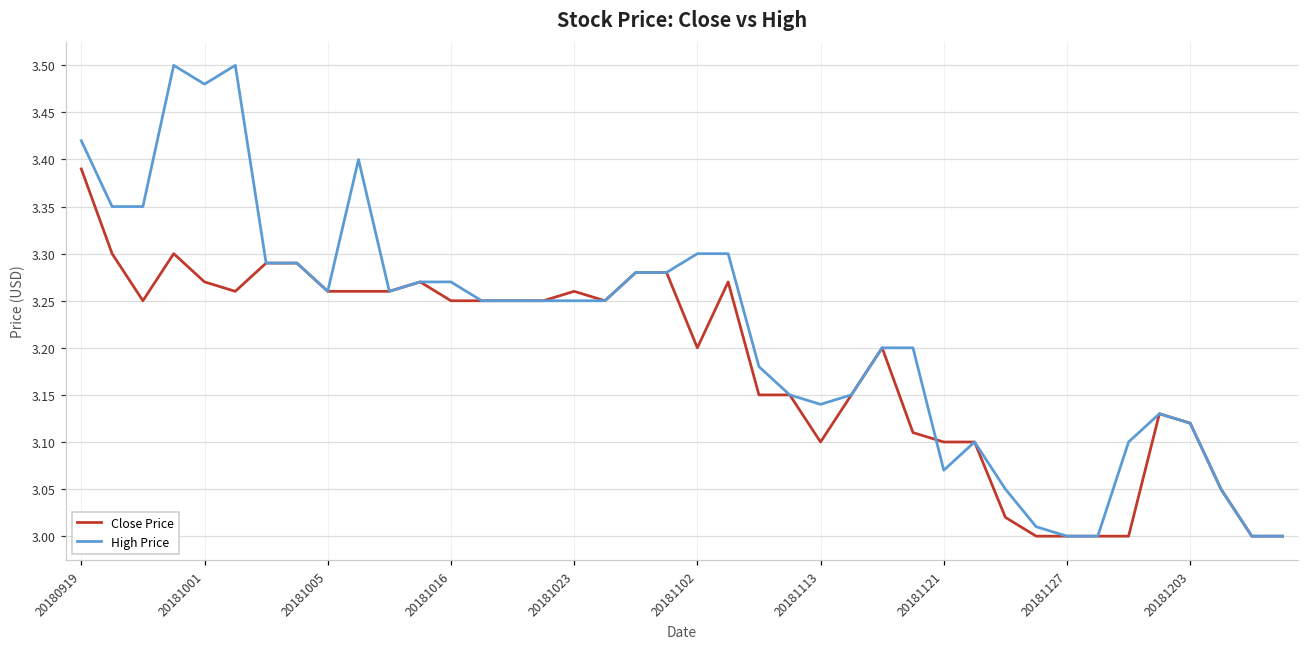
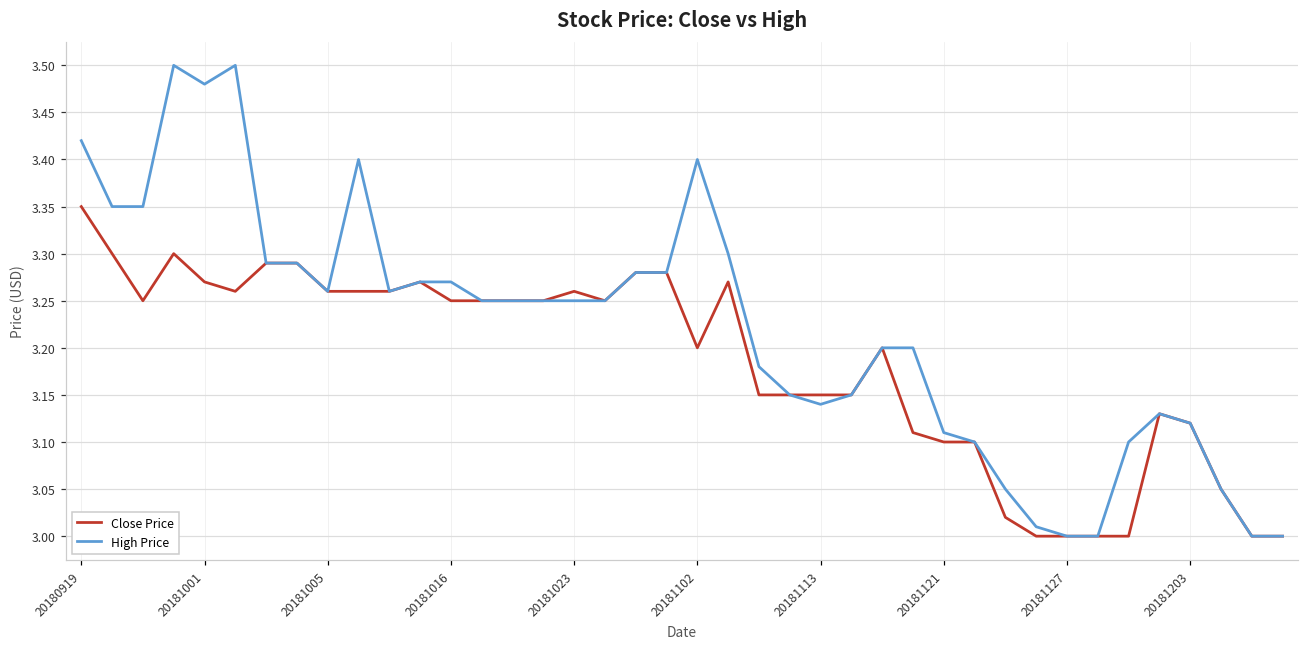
Close Price, 20180919: 3.39 -> 3.35
High Price, 20181102: 3.3 -> 3.4
Close Price, 20181113: 3.10 -> 3.15
High Price, 20181121: 3.07 -> 3.11
